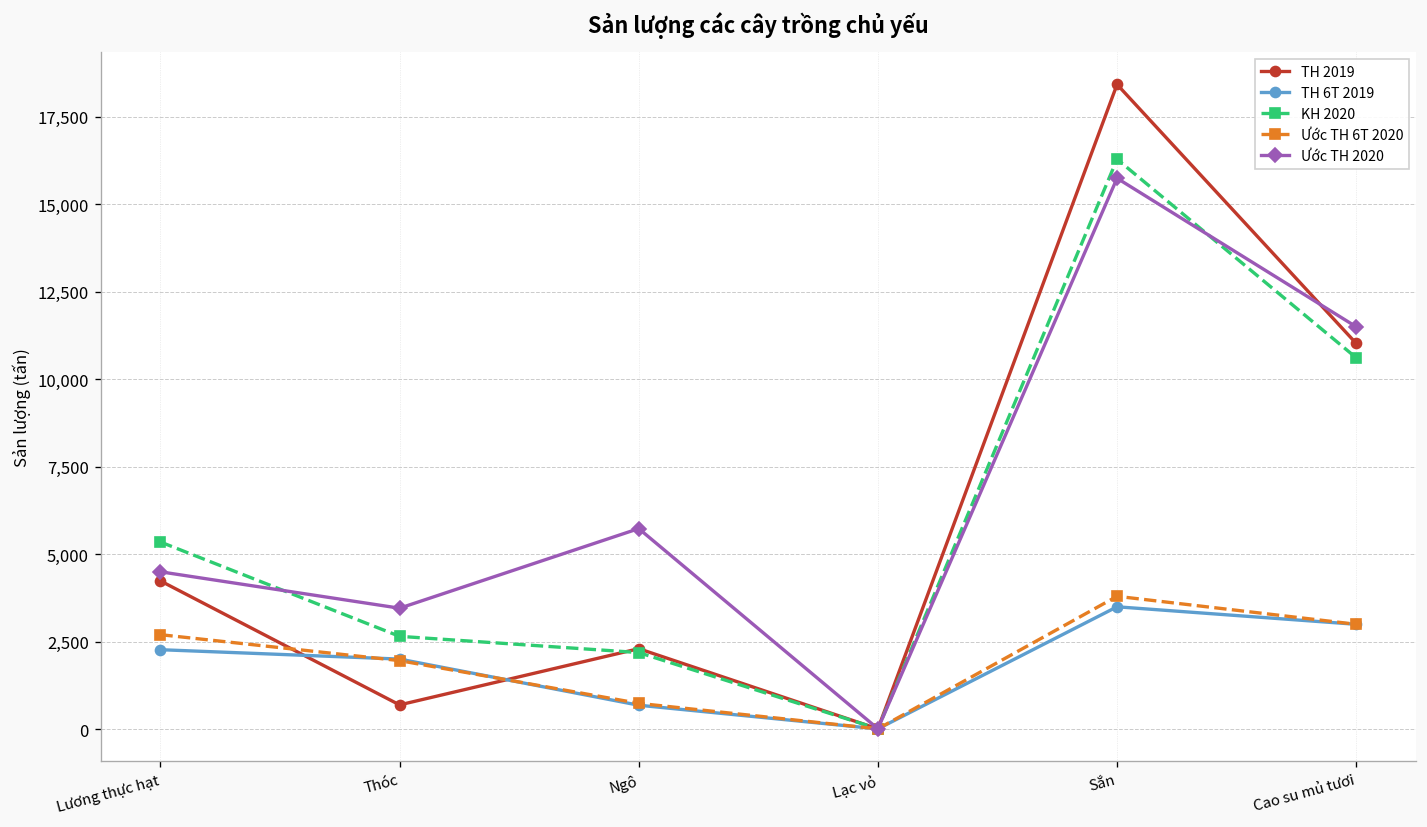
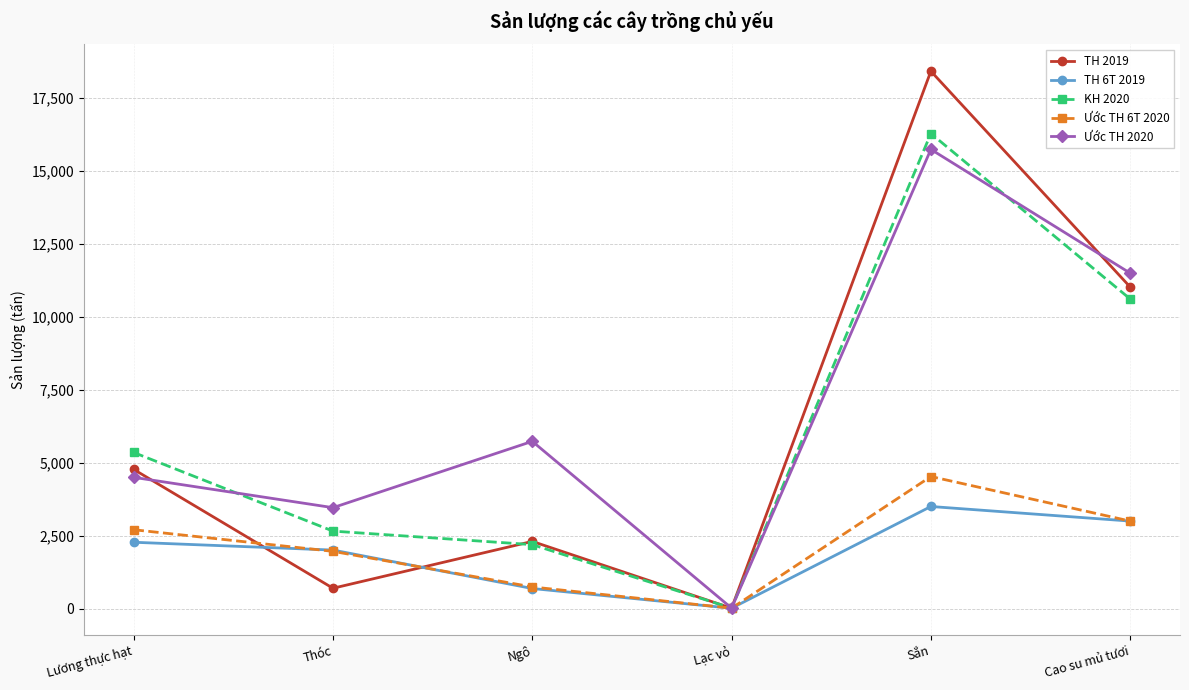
TH 2019, Lương thực hạt: 4,200 -> 4,800
Ước TH 6T 2020, Sắn: 3,800 -> 4,500
